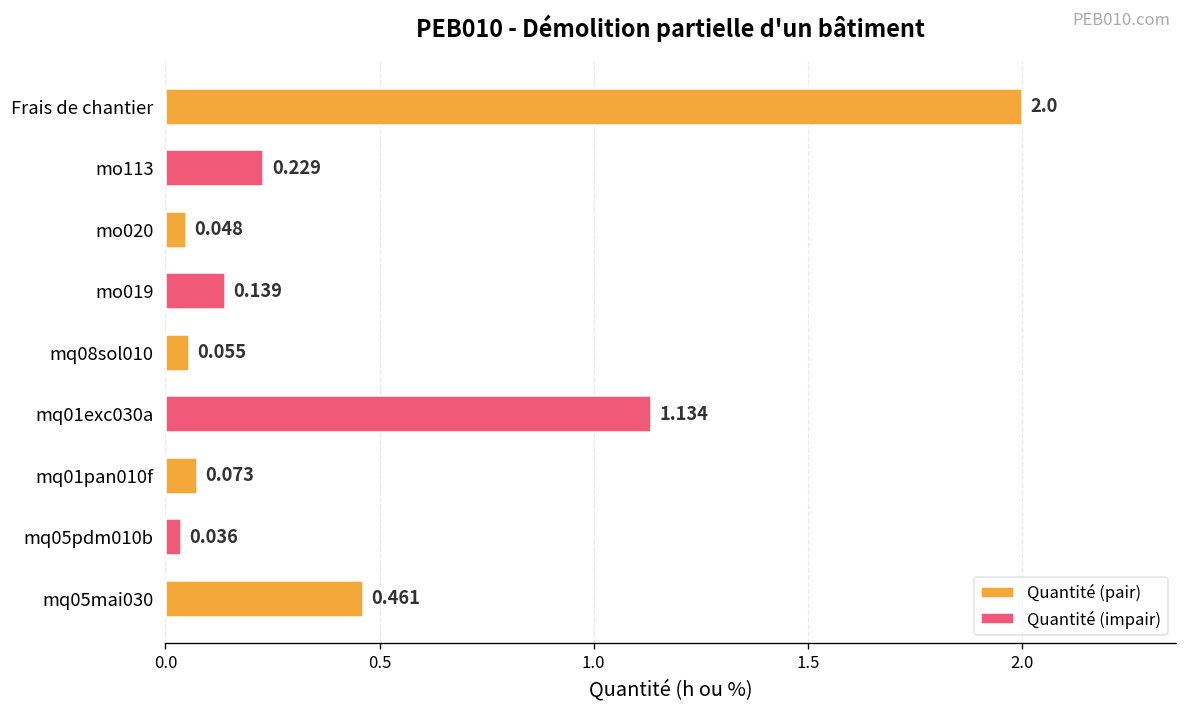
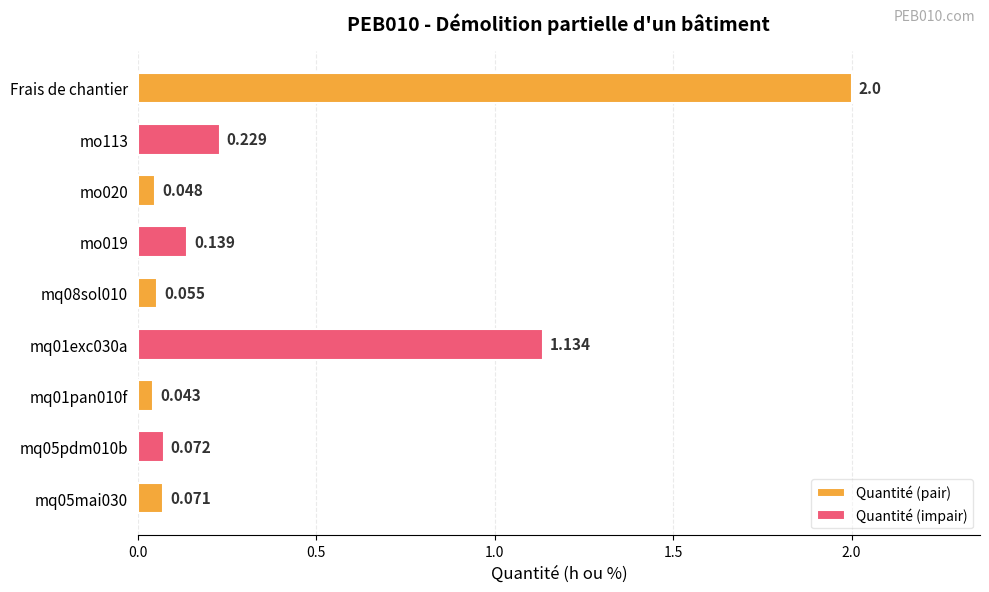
Quantité (pair), mq01pan010f: 0.073 -> 0.043
Quantité (impair), mq05pdm010b: 0.036 -> 0.072
Quantité (pair), mq05mai030: 0.461 -> 0.071
